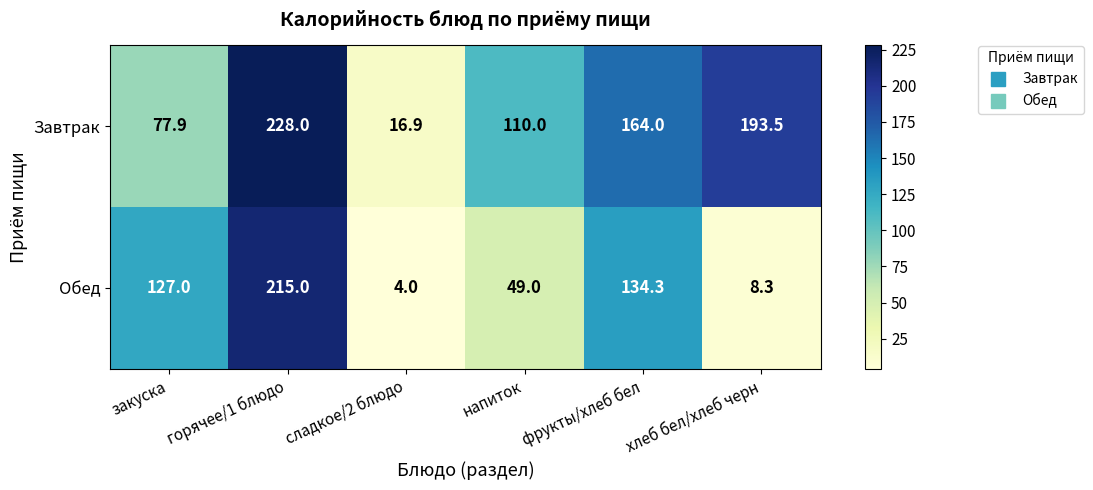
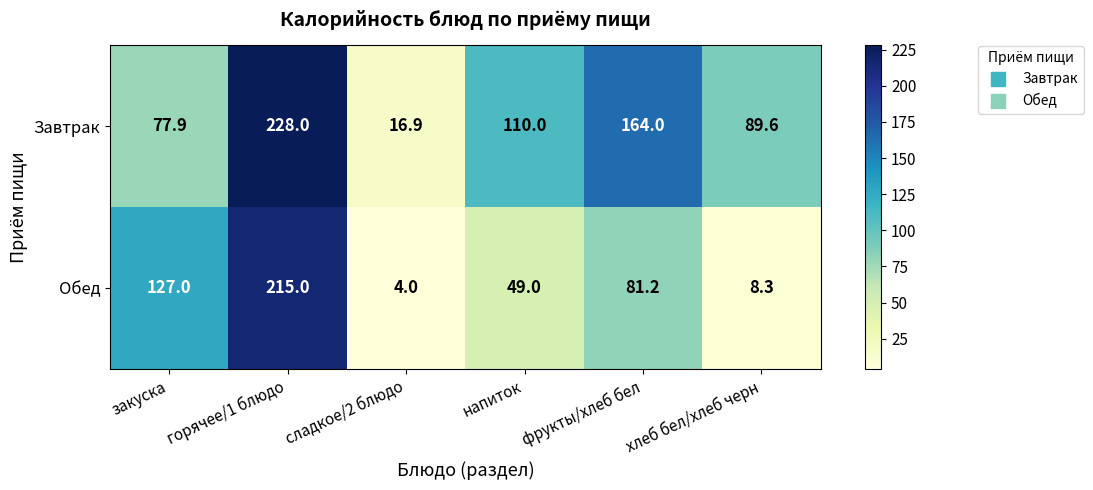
Завтрак, хлеб бел/хлеб черн: 193.5 -> 89.6
Обед, фрукты/хлеб бел: 134.3 -> 81.2
